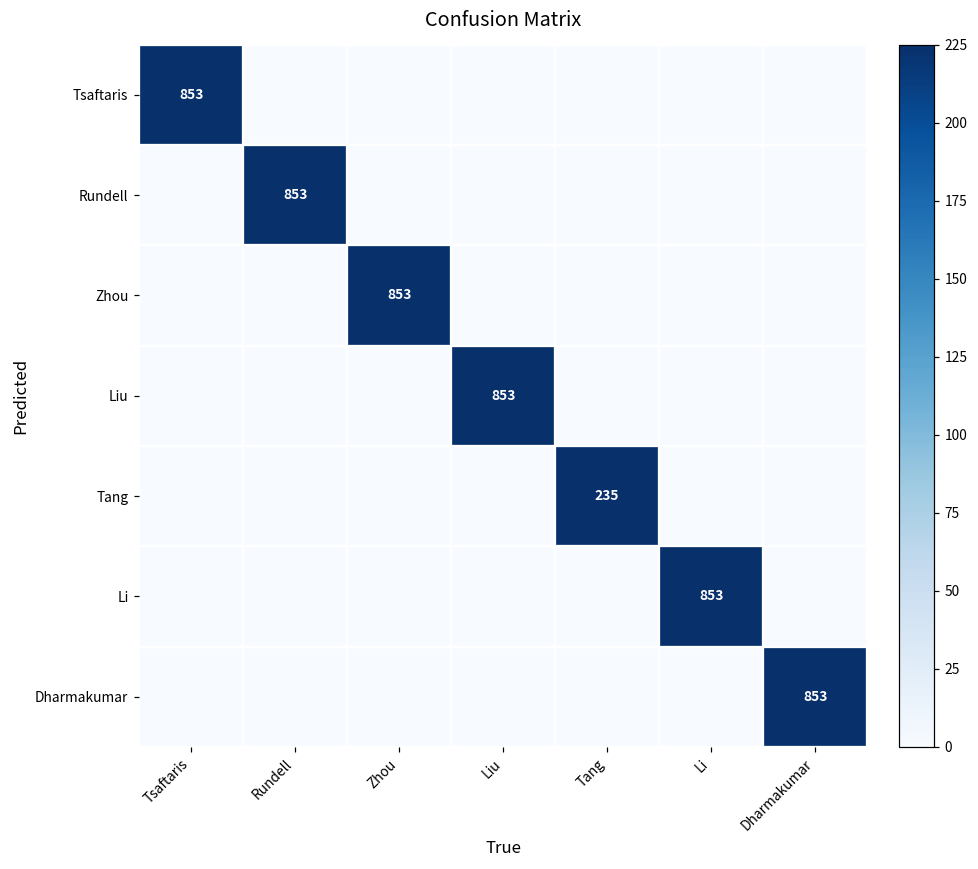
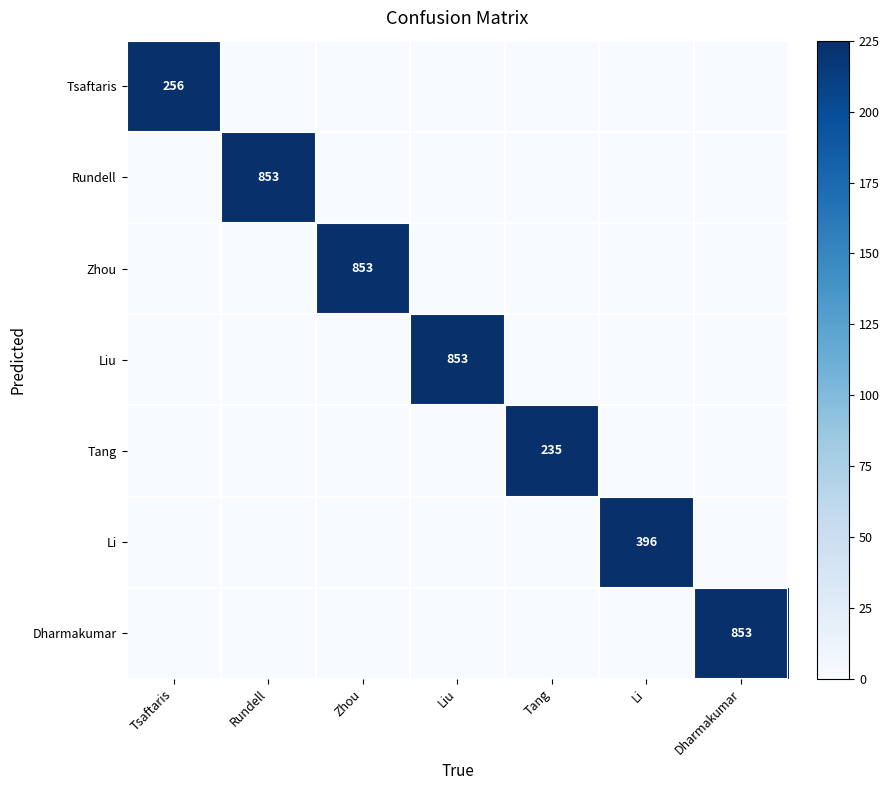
Tsaftaris, Tsaftaris: 853 -> 256
Li, Li: 853 -> 396
